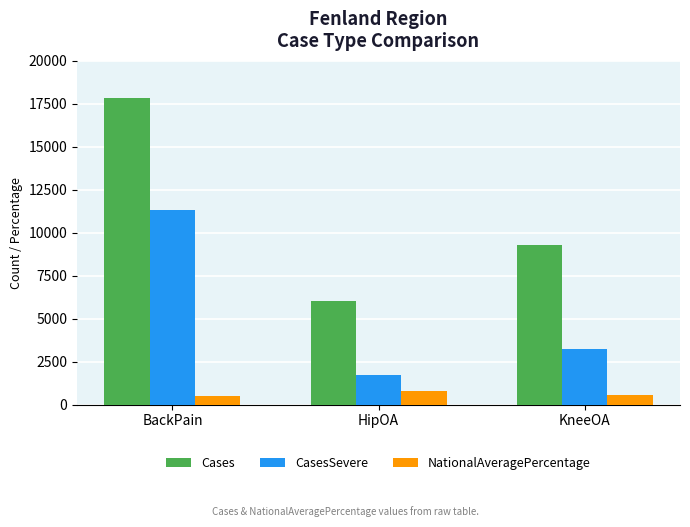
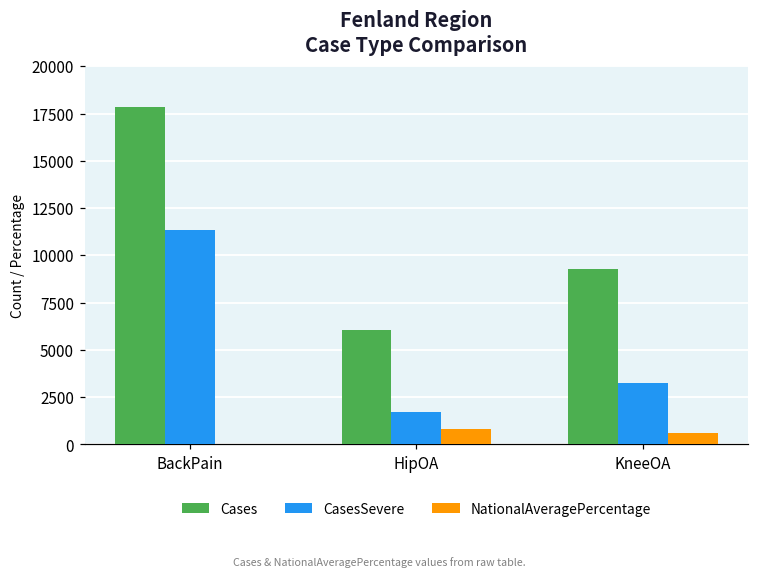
NationalAveragePercentage, BackPain: 500 -> 0
